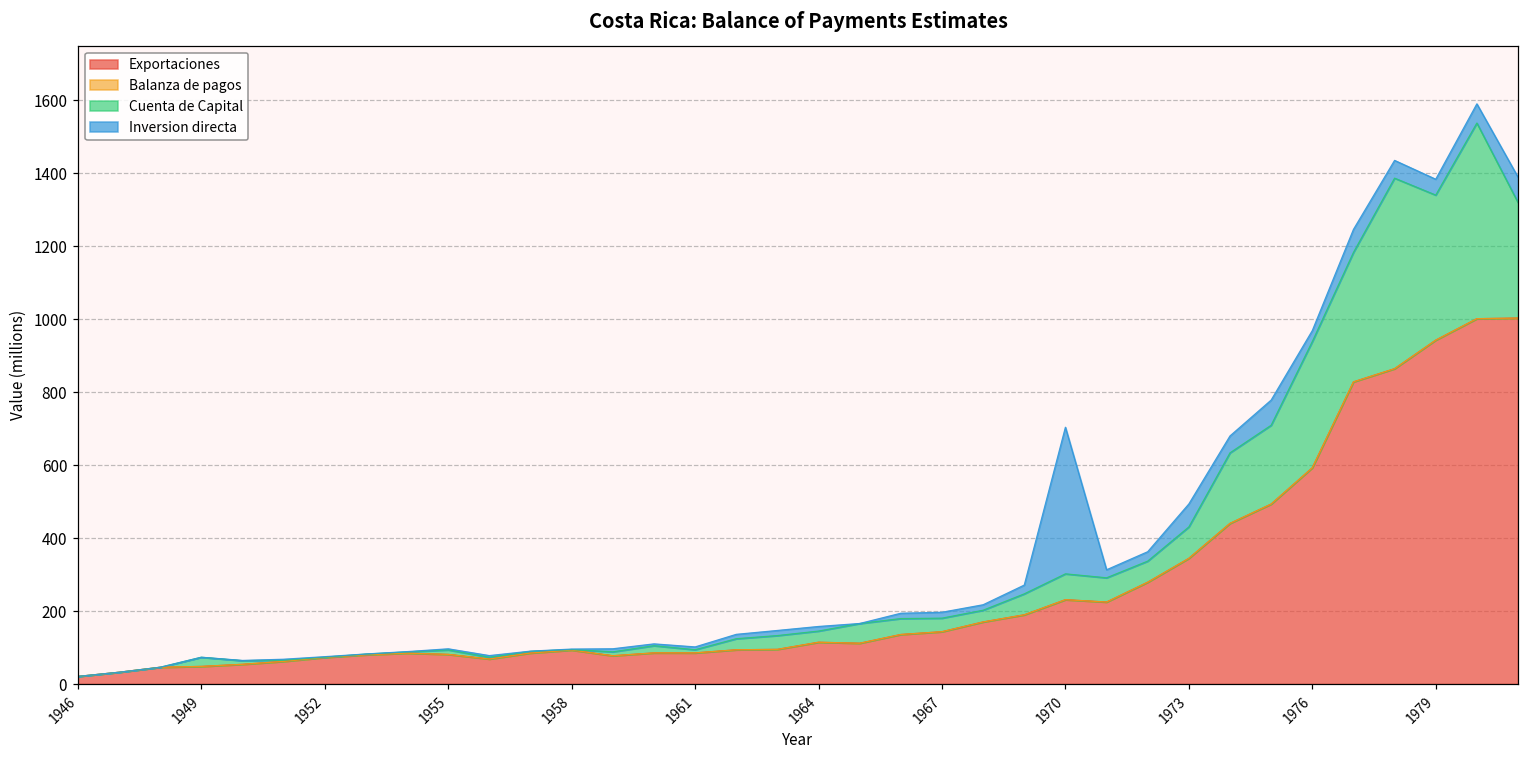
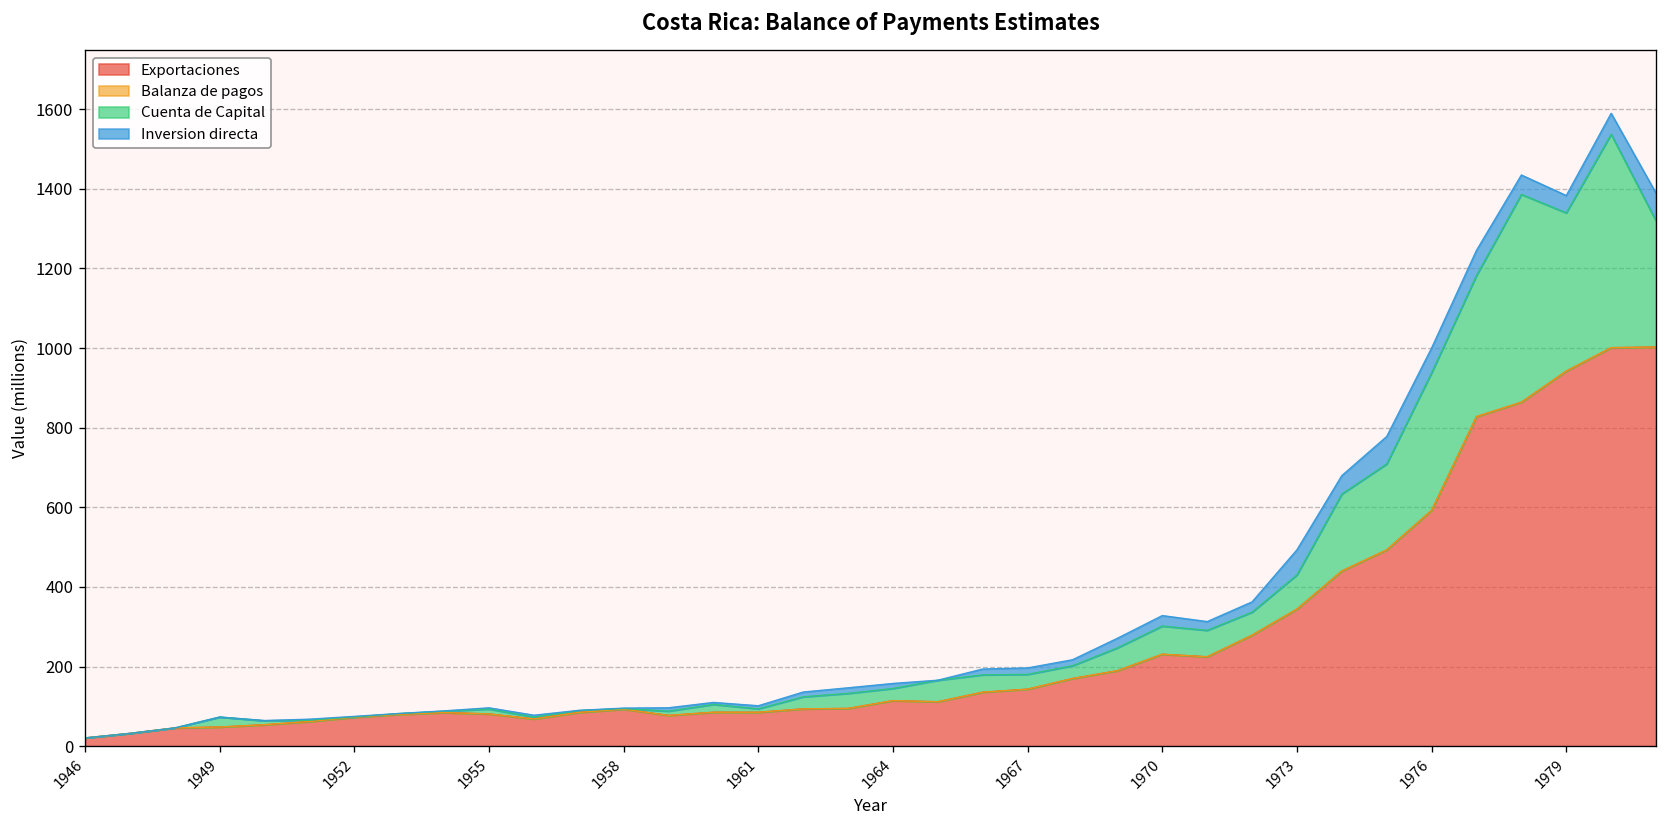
Inversion directa, 1970: 400 -> 30
Inversion directa, 1976: 30 -> 60
